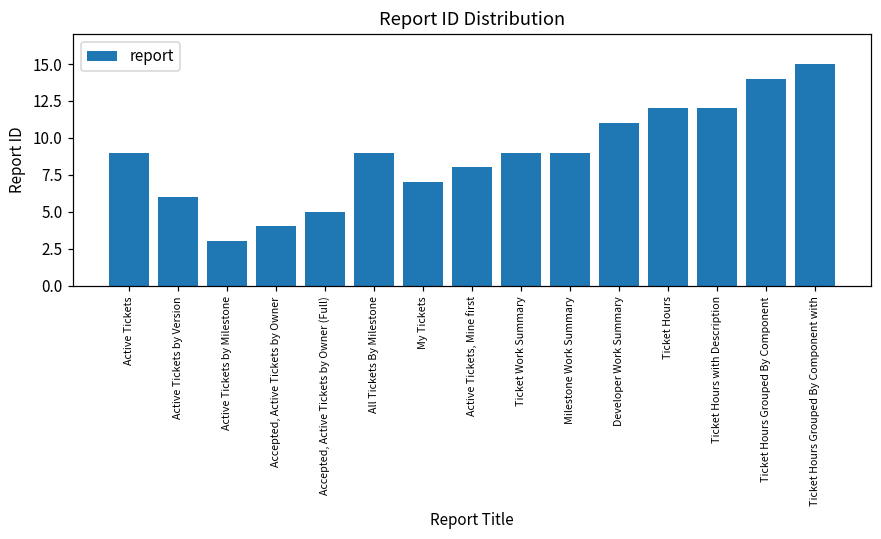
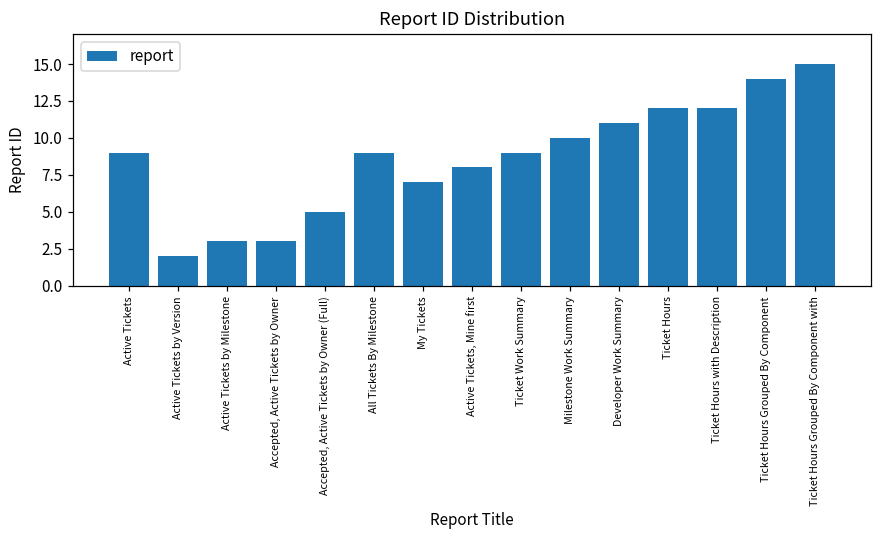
Active Tickets by Version: 6 -> 2
Accepted, Active Tickets by Owner: 4 -> 3
Milestone Work Summary: 9 -> 10
